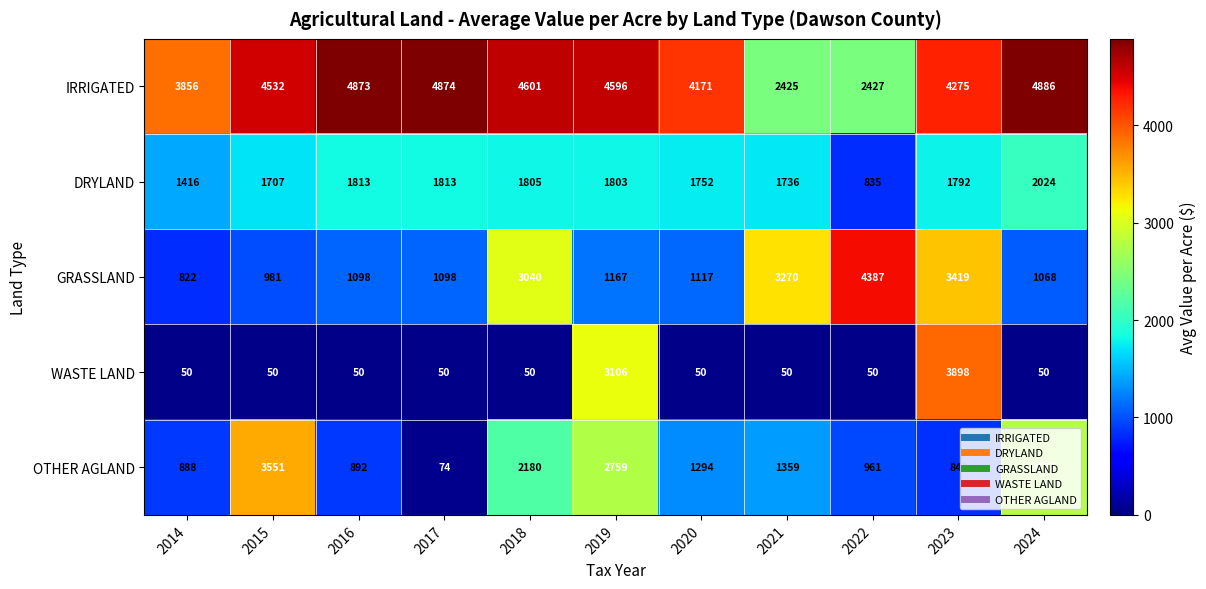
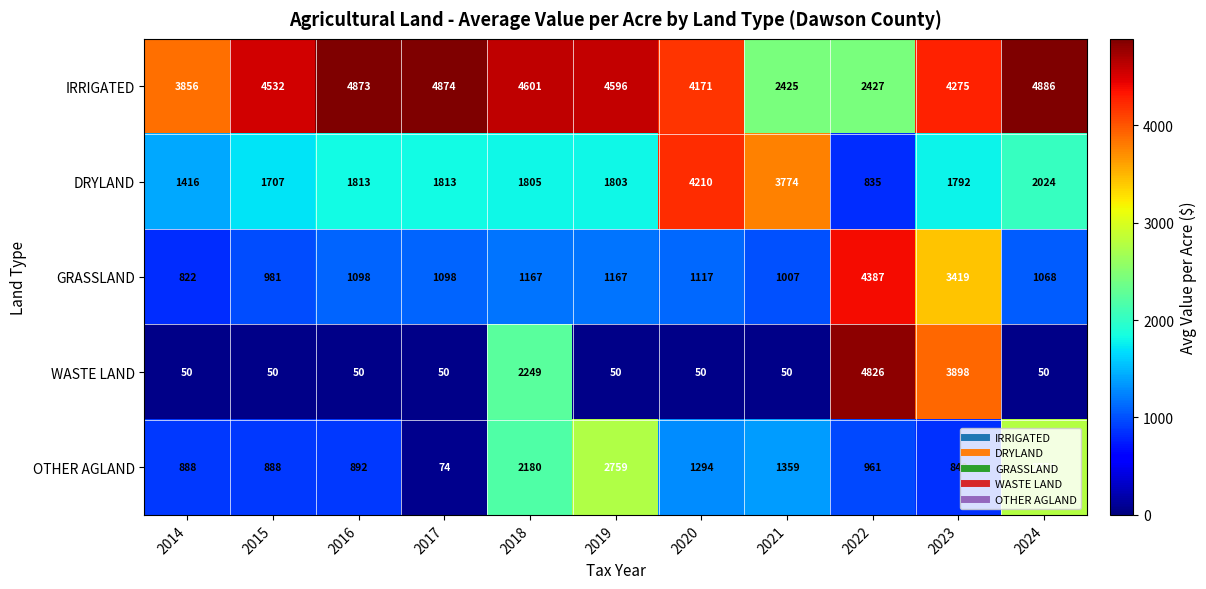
DRYLAND, 2020: 1752 -> 4210
DRYLAND, 2021: 1736 -> 3774
GRASSLAND, 2018: 3040 -> 1167
GRASSLAND, 2021: 3270 -> 1007
WASTE LAND, 2018: 50 -> 2249
WASTE LAND, 2019: 3106 -> 50
WASTE LAND, 2022: 50 -> 4826
OTHER AGLAND, 2015: 3551 -> 888
